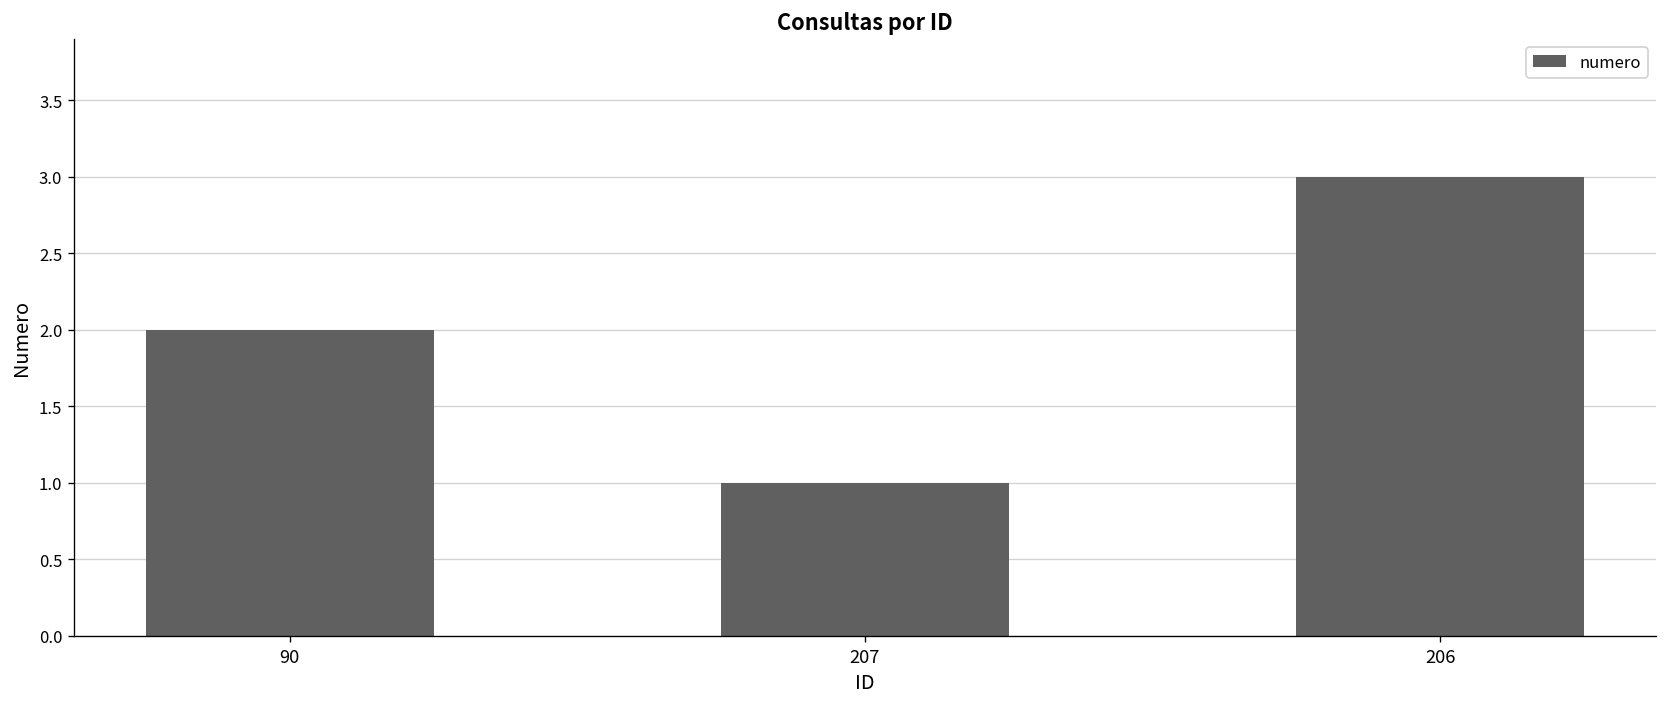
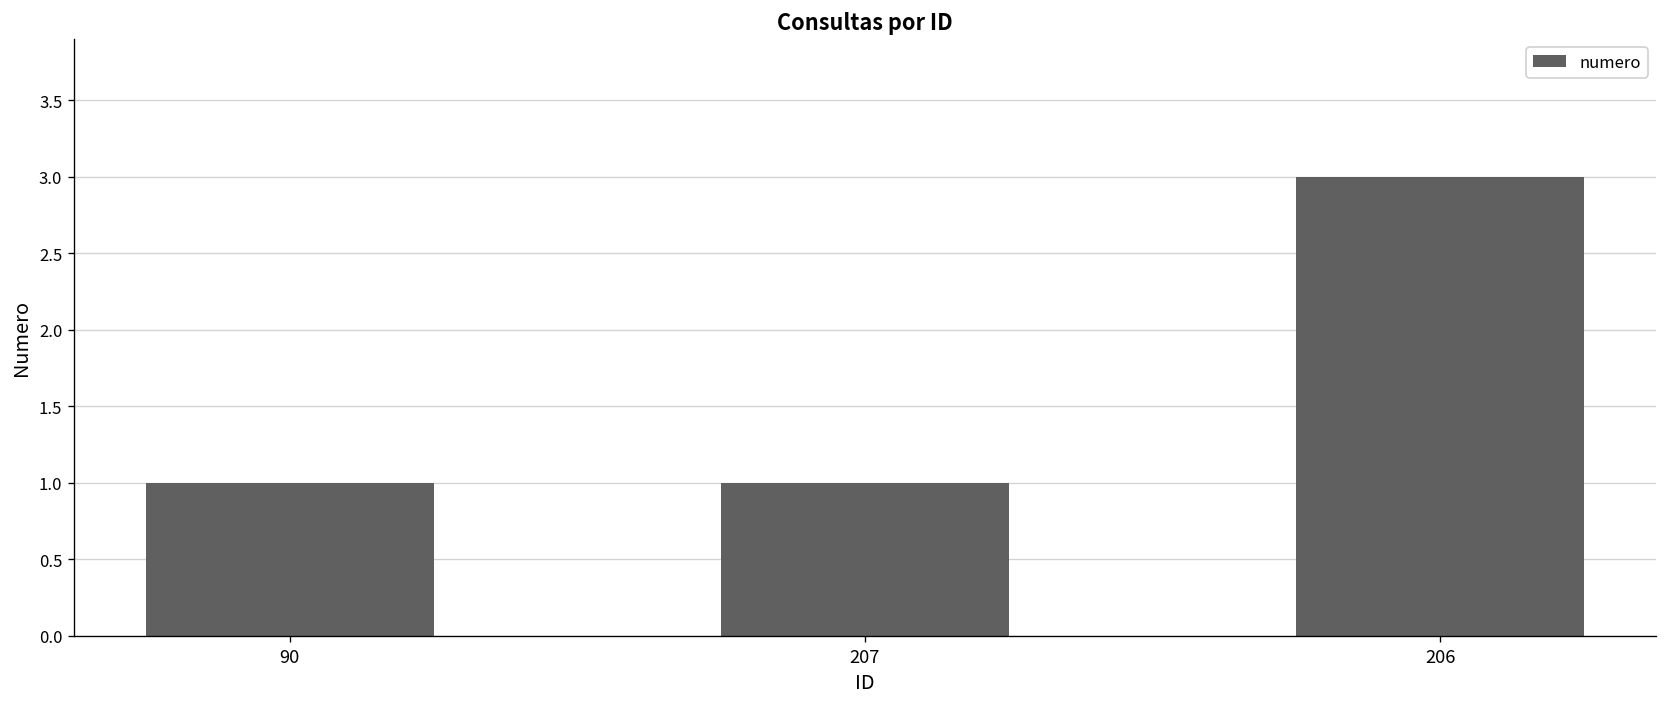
90: 2 -> 1
